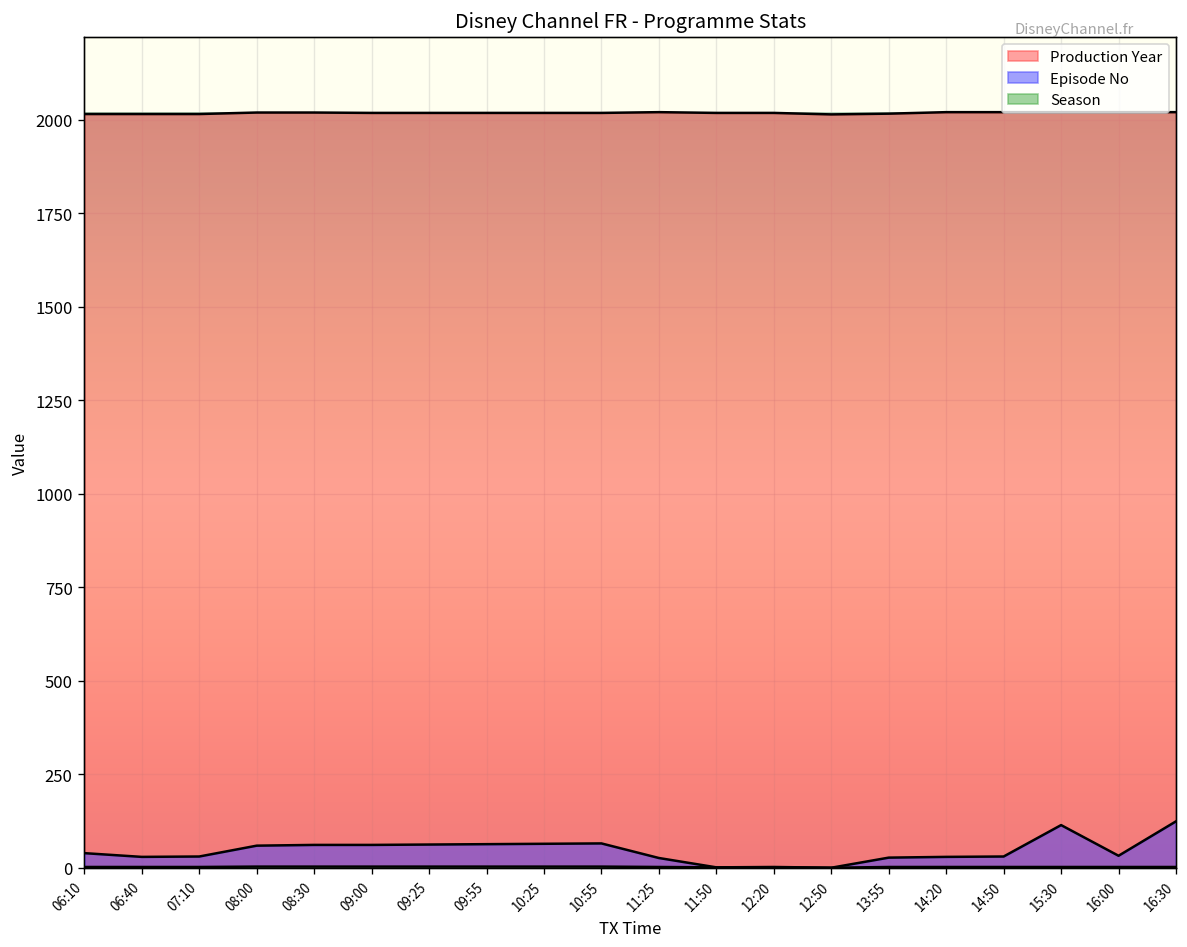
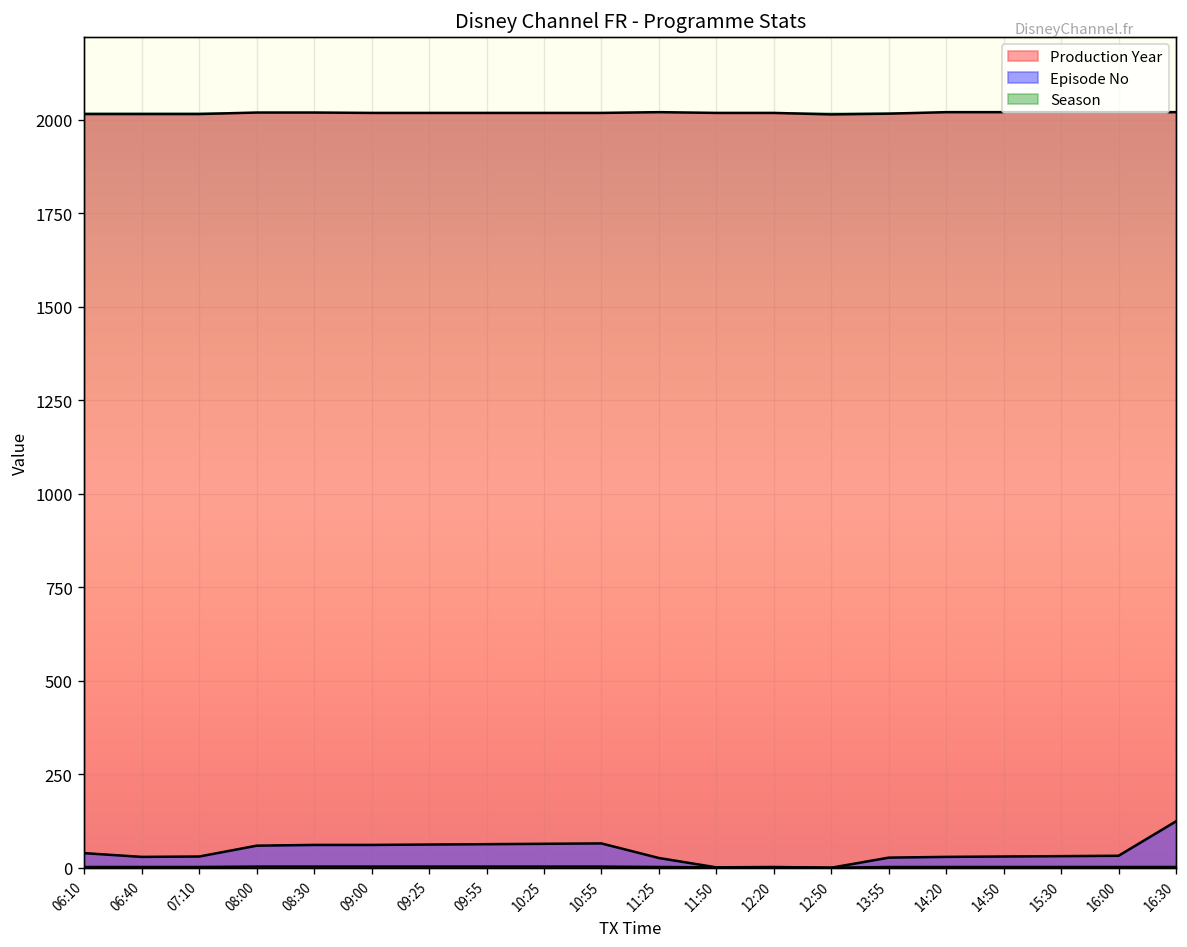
Episode No, 15:30: 110 -> 30
